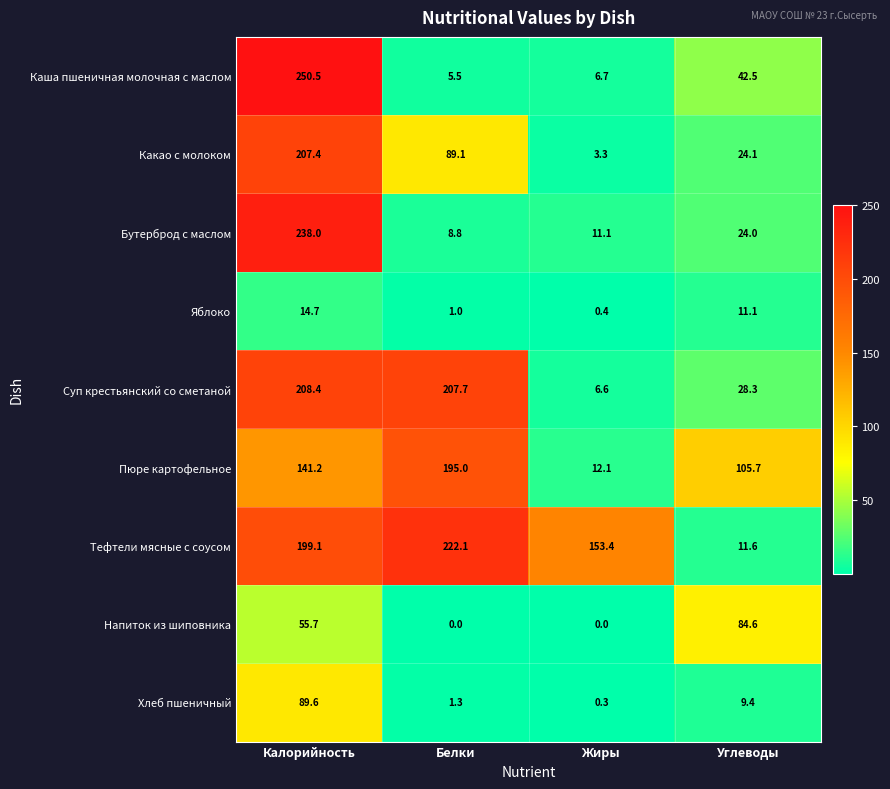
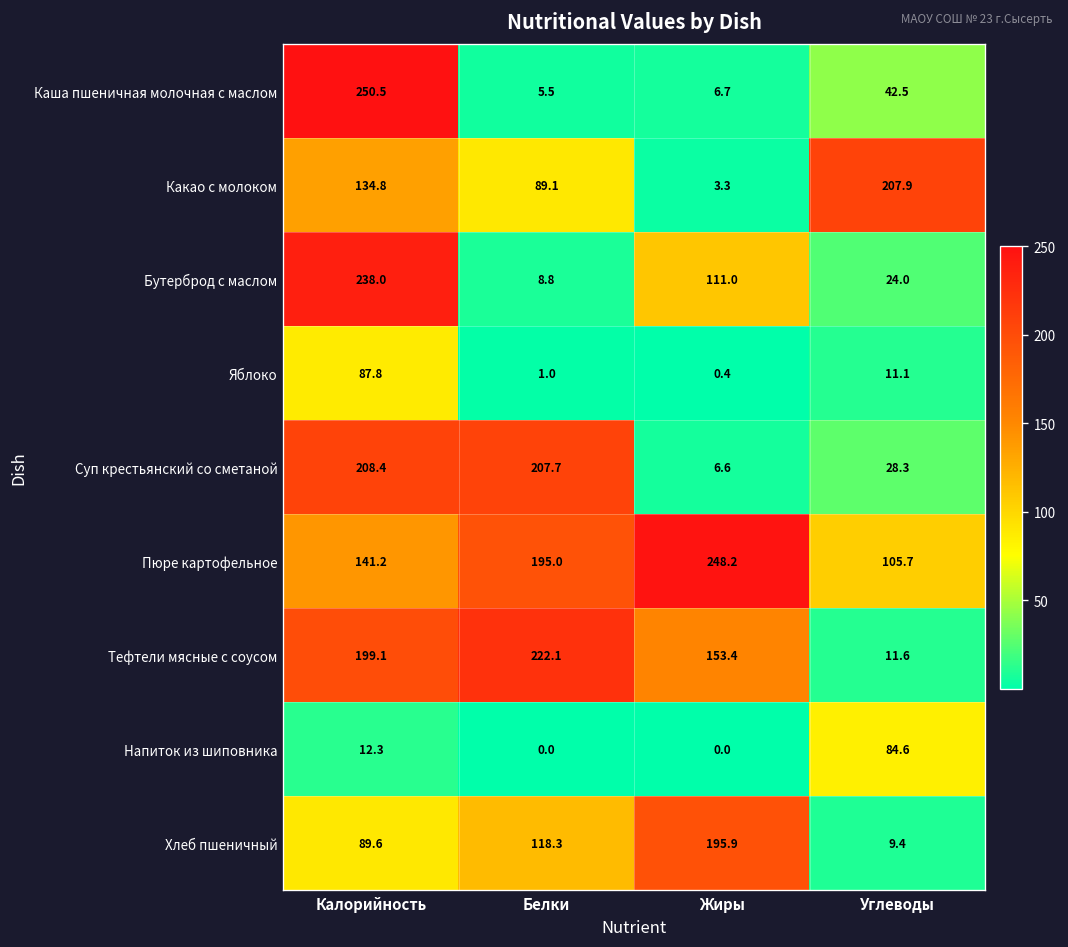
Какао с молоком, Калорийность: 207.4 -> 134.8
Какао с молоком, Углеводы: 24.1 -> 207.9
Бутерброд с маслом, Жиры: 11.1 -> 111.0
Яблоко, Калорийность: 14.7 -> 87.8
Пюре картофельное, Жиры: 12.1 -> 248.2
Напиток из шиповника, Калорийность: 55.7 -> 12.3
Хлеб пшеничный, Белки: 1.3 -> 118.3
Хлеб пшеничный, Жиры: 0.3 -> 195.9
